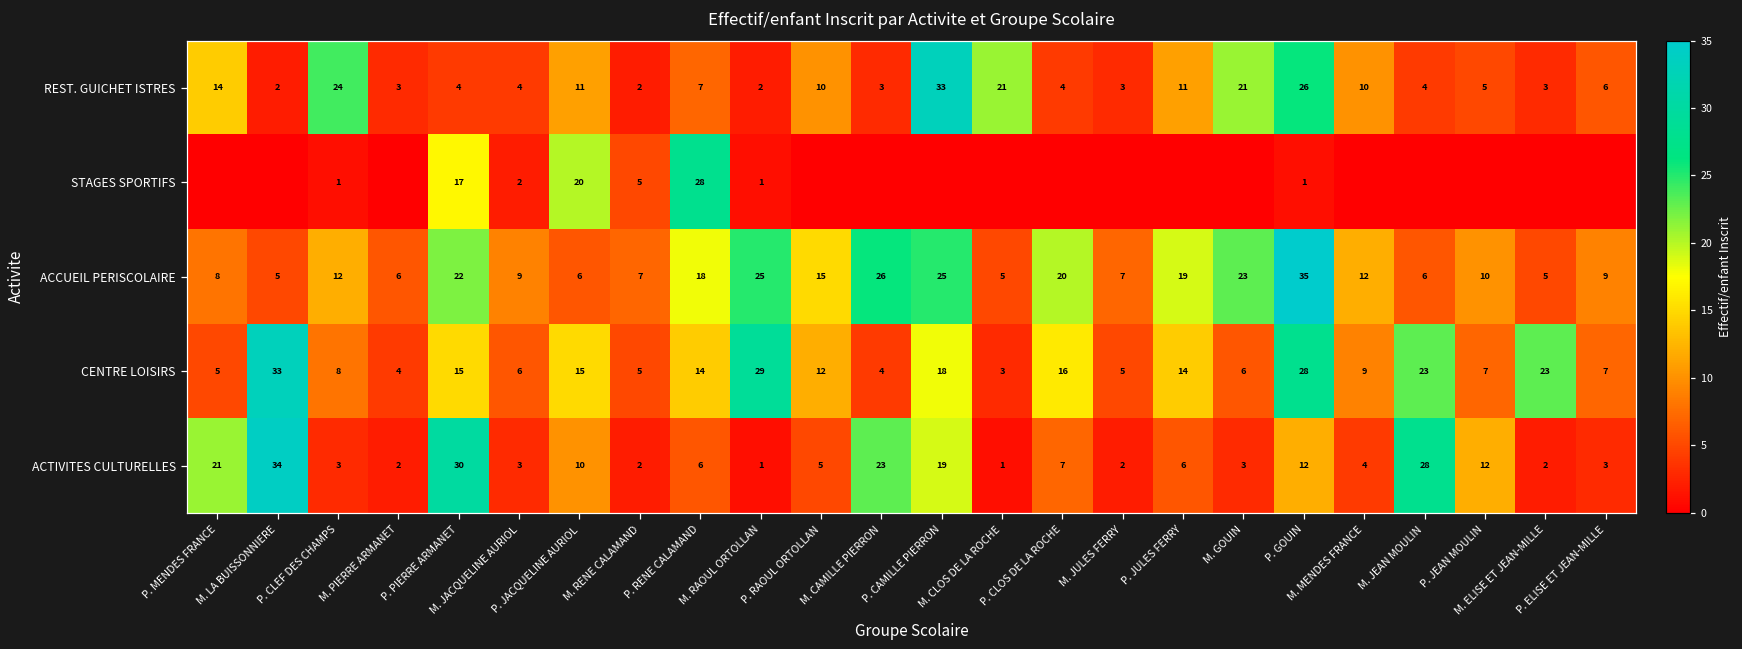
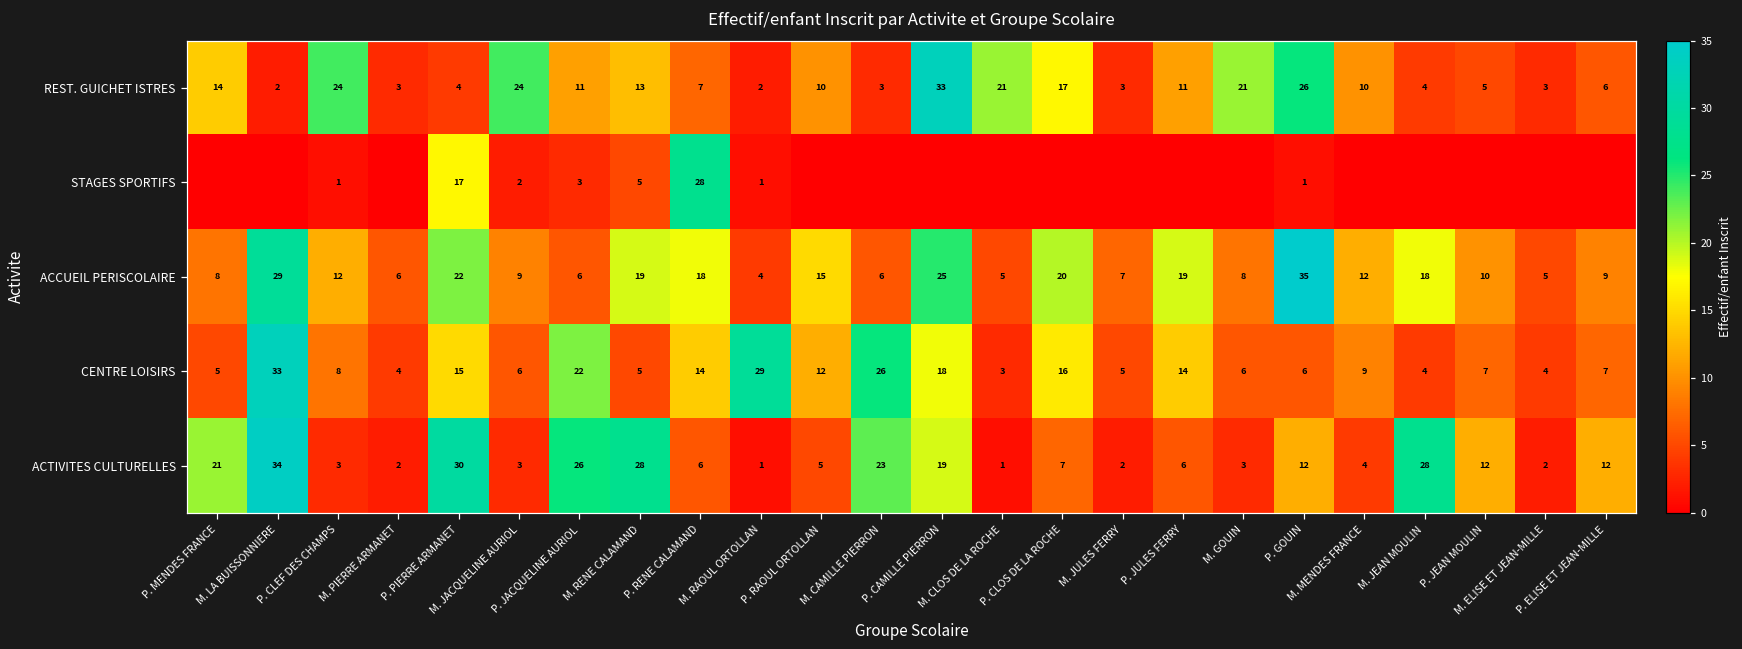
REST. GUICHET ISTRES, M. JACQUELINE AURIOL: 4 -> 24
REST. GUICHET ISTRES, M. RENE CALAMAND: 2 -> 13
REST. GUICHET ISTRES, P. CLOS DE LA ROCHE: 4 -> 17
STAGES SPORTIFS, P. JACQUELINE AURIOL: 20 -> 3
ACCUEIL PERISCOLAIRE, M. LA BUISSONNIERE: 5 -> 29
ACCUEIL PERISCOLAIRE, M. RENE CALAMAND: 7 -> 19
ACCUEIL PERISCOLAIRE, M. RAOUL ORTOLLAN: 25 -> 4
ACCUEIL PERISCOLAIRE, M. CAMILLE PIERRON: 26 -> 6
ACCUEIL PERISCOLAIRE, M. GOUIN: 23 -> 8
ACCUEIL PERISCOLAIRE, M. JEAN MOULIN: 6 -> 18
CENTRE LOISIRS, P. JACQUELINE AURIOL: 15 -> 22
CENTRE LOISIRS, M. CAMILLE PIERRON: 4 -> 26
CENTRE LOISIRS, P. GOUIN: 28 -> 6
CENTRE LOISIRS, M. JEAN MOULIN: 23 -> 4
CENTRE LOISIRS, M. ELISE ET JEAN-MILLE: 23 -> 4
ACTIVITES CULTURELLES, P. JACQUELINE AURIOL: 10 -> 26
ACTIVITES CULTURELLES, M. RENE CALAMAND: 2 -> 28
ACTIVITES CULTURELLES, P. ELISE ET JEAN-MILLE: 3 -> 12
